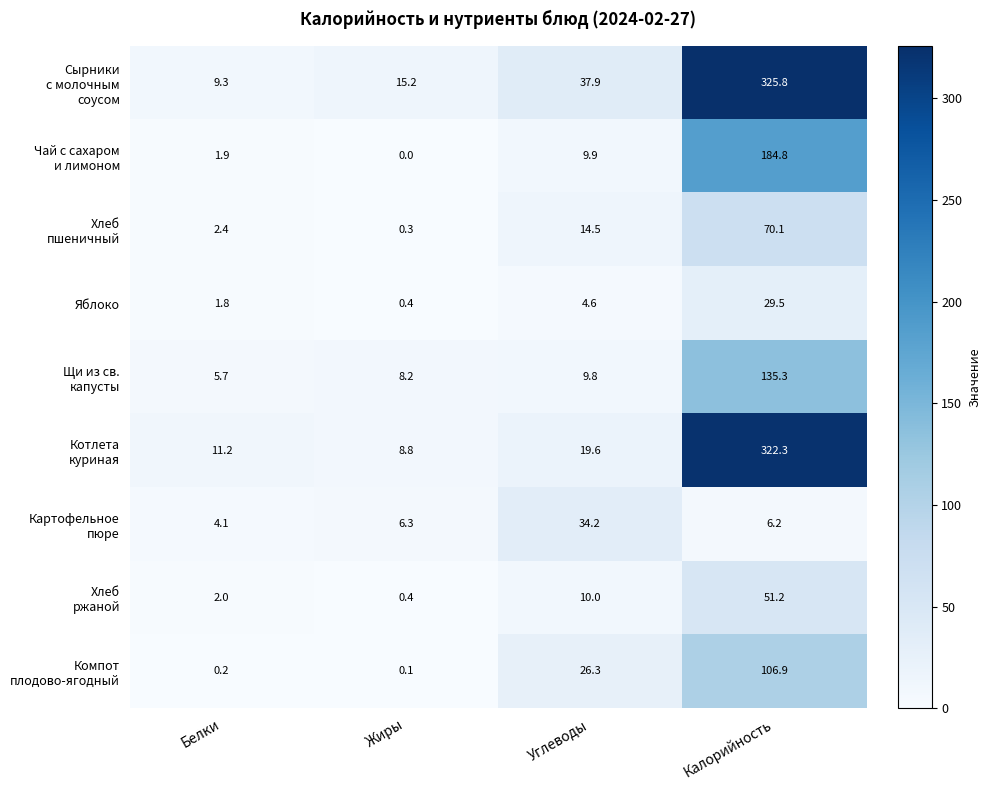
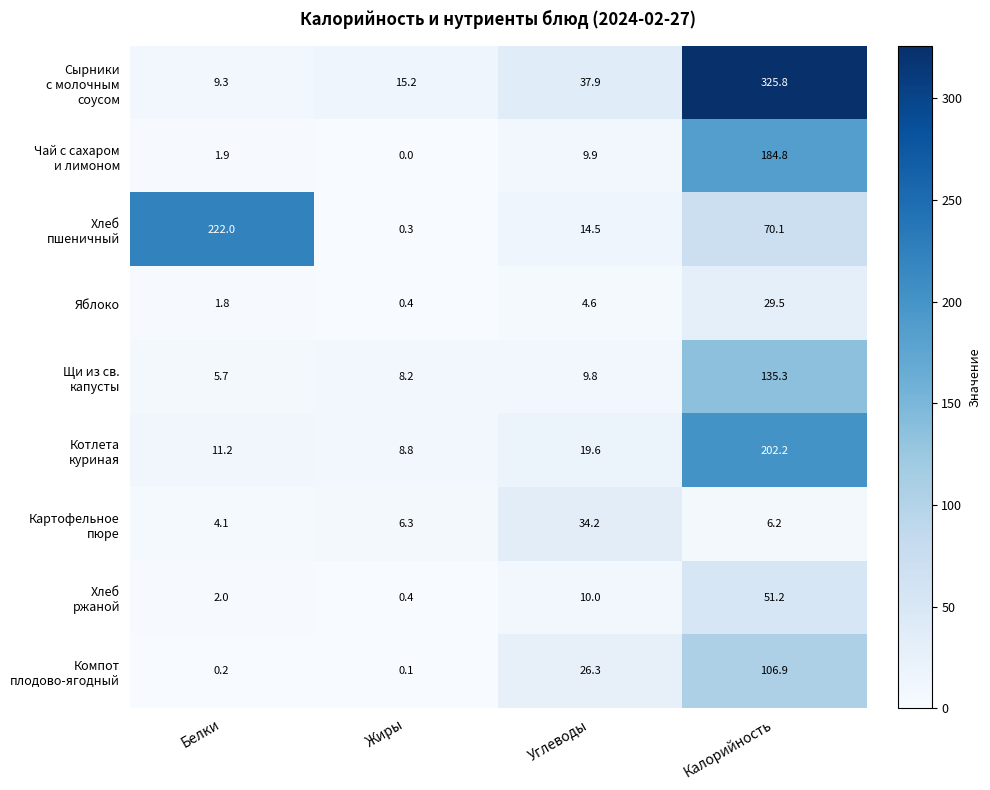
Хлеб пшеничный, Белки: 2.4 -> 222.0
Котлета куриная, Калорийность: 322.3 -> 202.2
